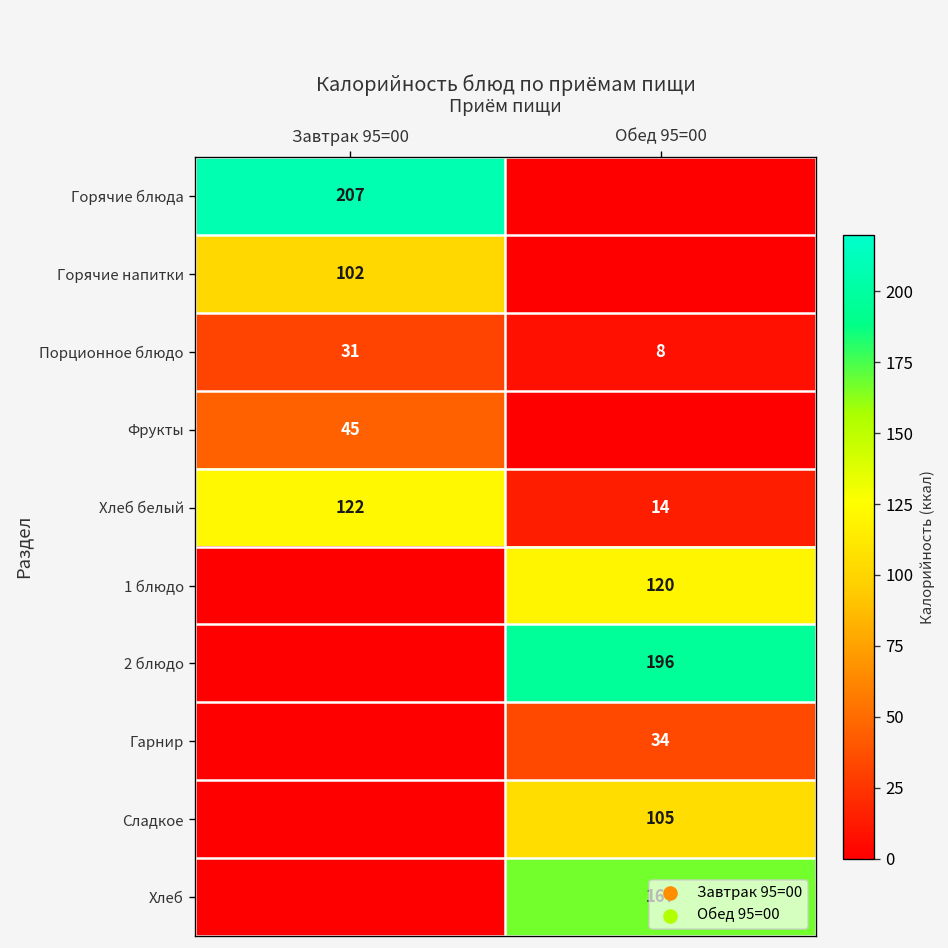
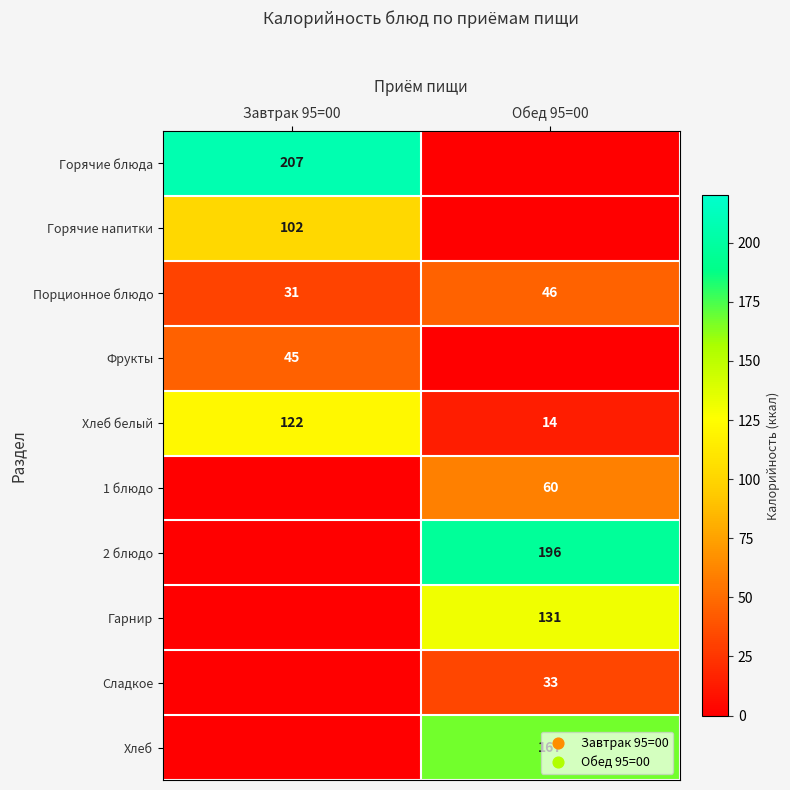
Порционное блюдо, Обед 95=00: 8 -> 46
1 блюдо, Обед 95=00: 120 -> 60
Гарнир, Обед 95=00: 34 -> 131
Сладкое, Обед 95=00: 105 -> 33
